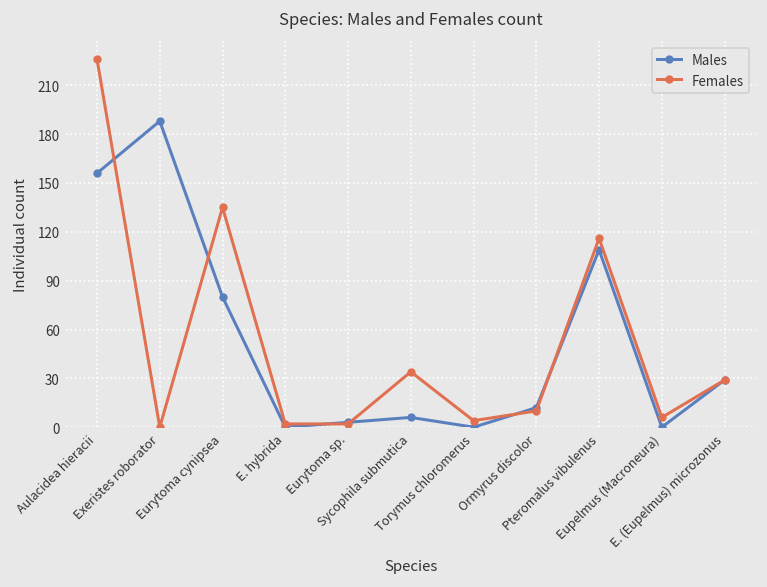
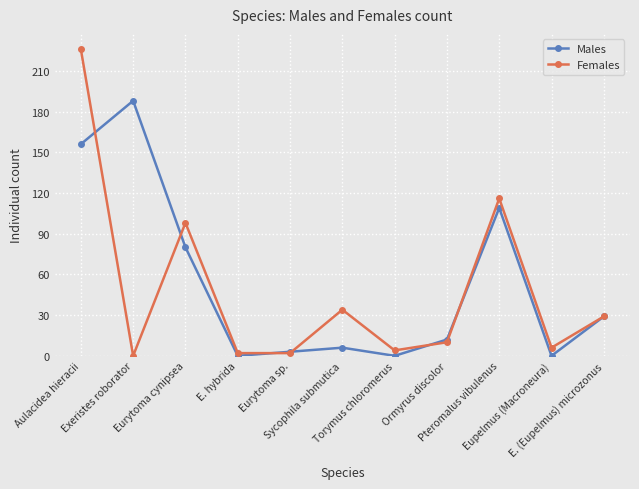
Females, Eurytoma cynipsea: 135 -> 98
